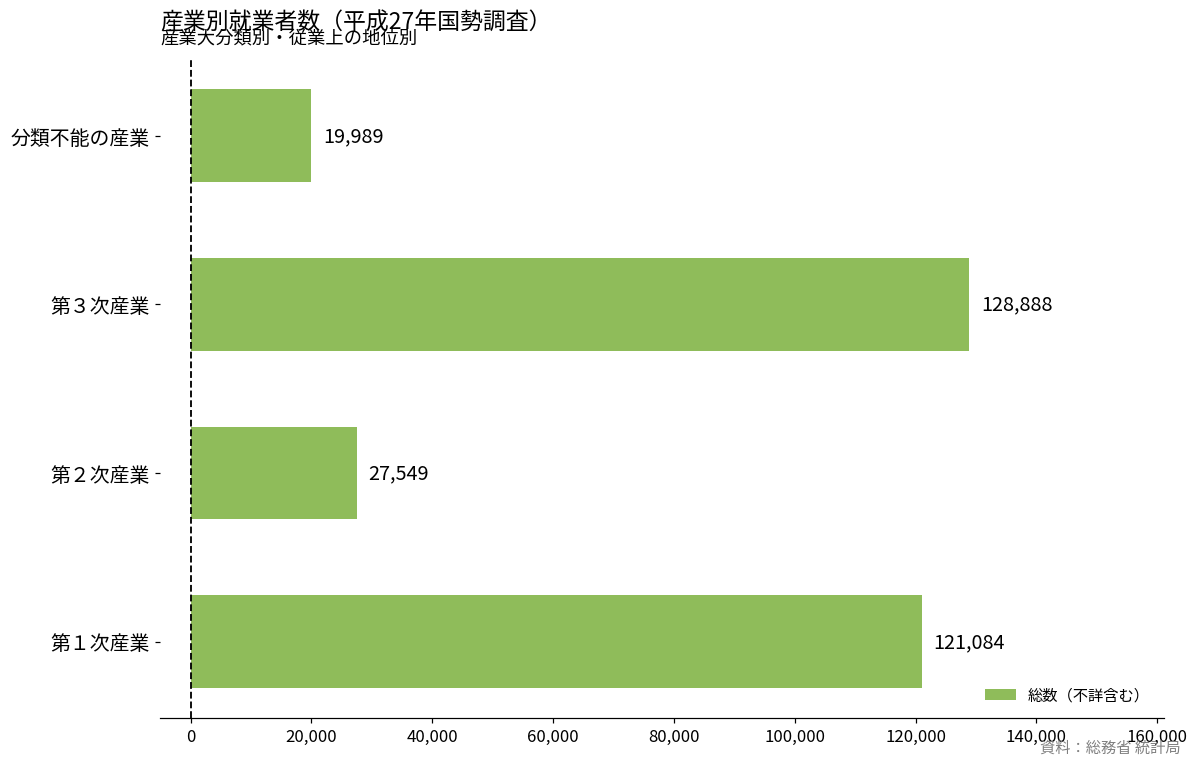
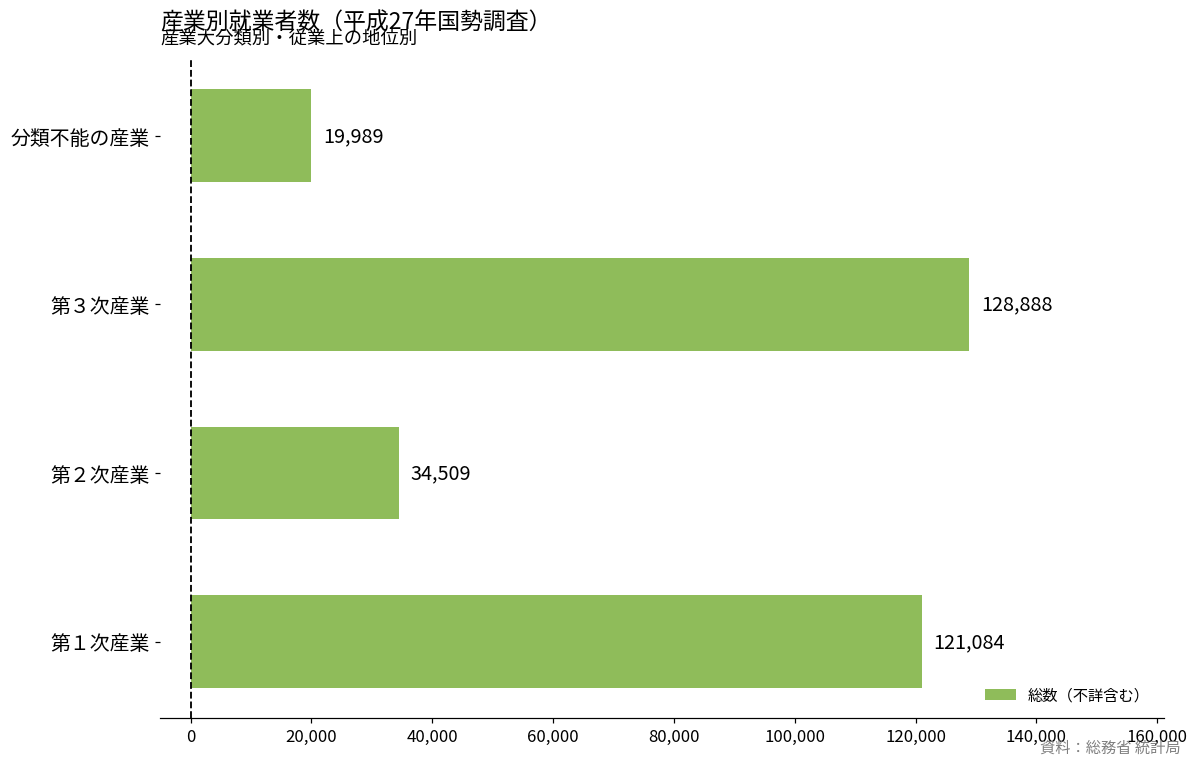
第２次産業: 27,549 -> 34,509
